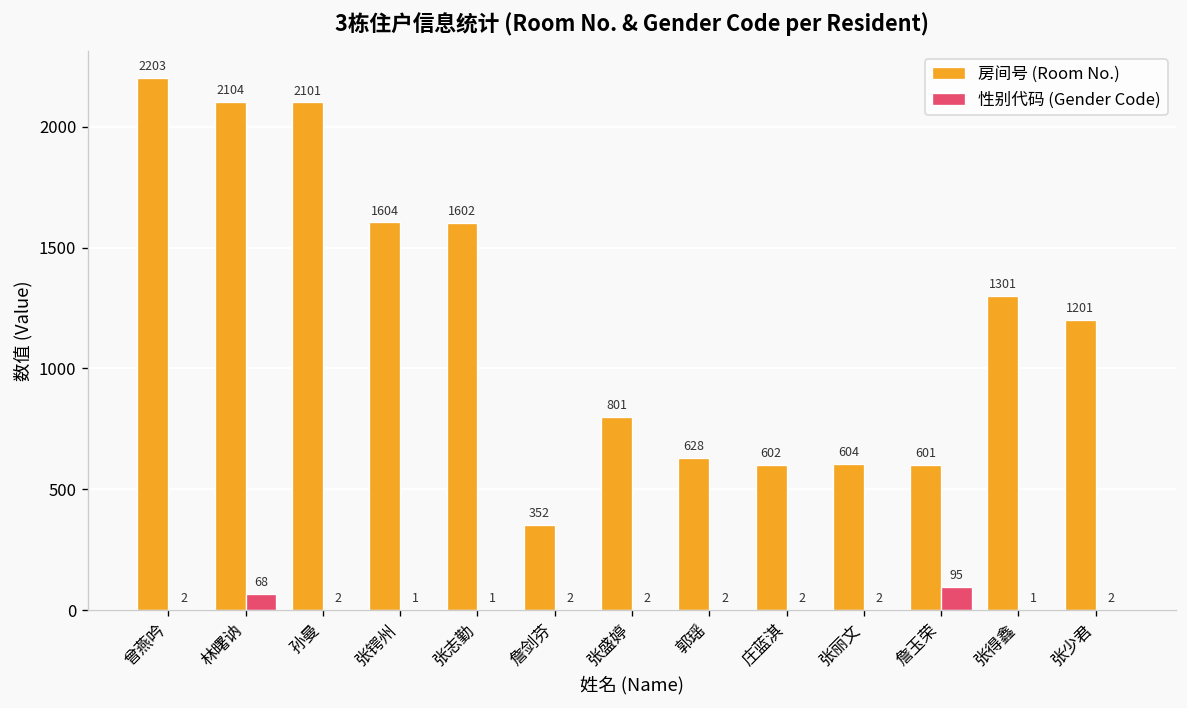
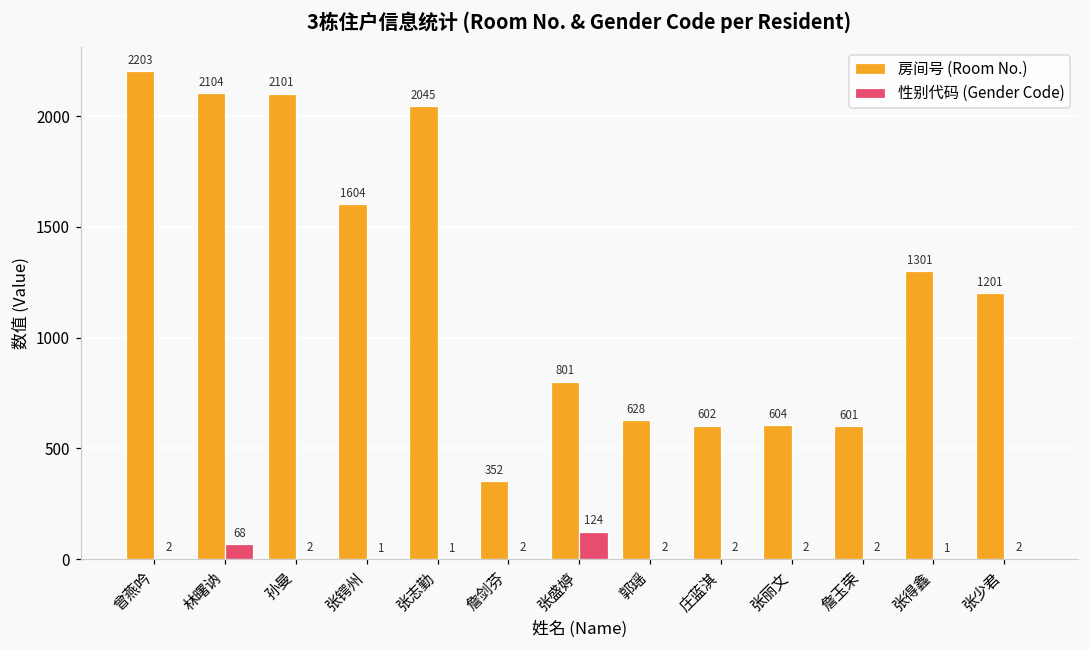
房间号 (Room No.), 张志勤: 1602 -> 2045
性别代码 (Gender Code), 张盛婷: 2 -> 124
性别代码 (Gender Code), 詹玉荣: 95 -> 2
